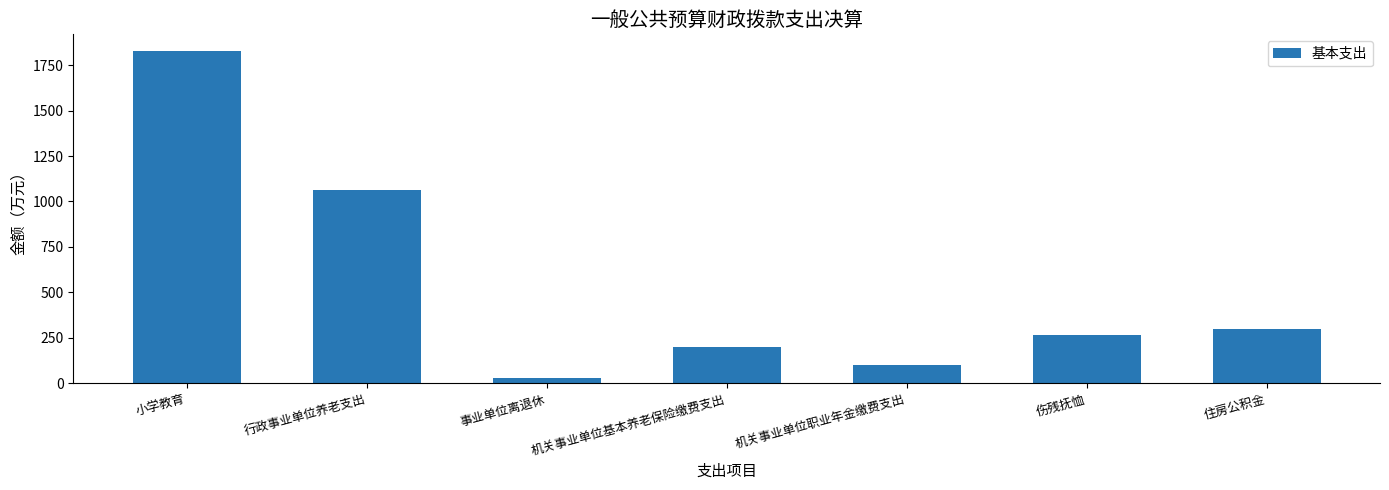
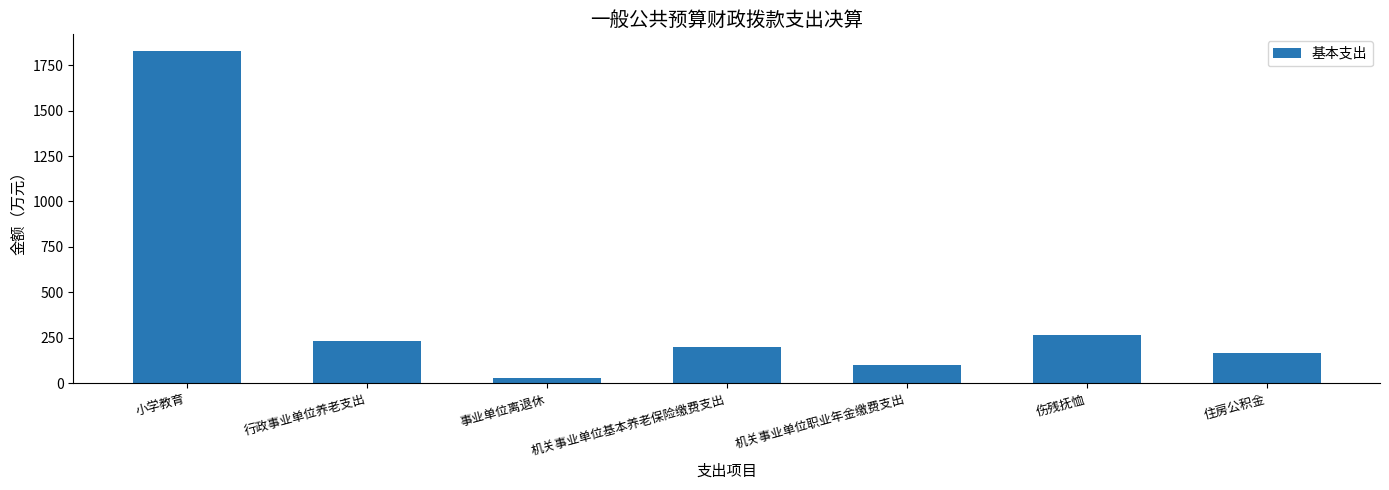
行政事业单位养老支出: 1060 -> 240
住房公积金: 300 -> 170
